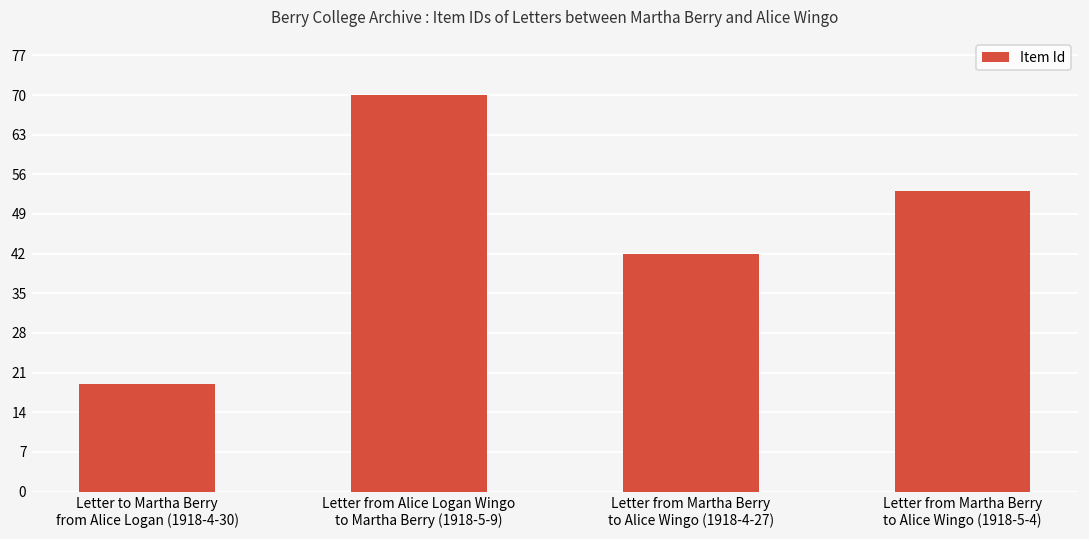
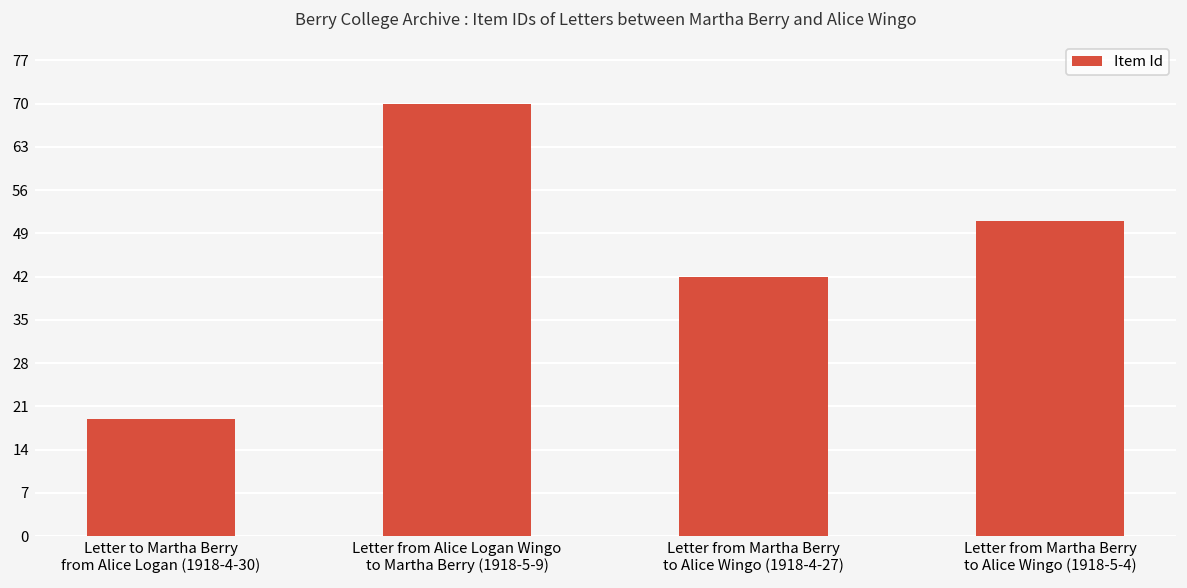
Letter from Martha Berry to Alice Wingo (1918-5-4): 53 -> 51
